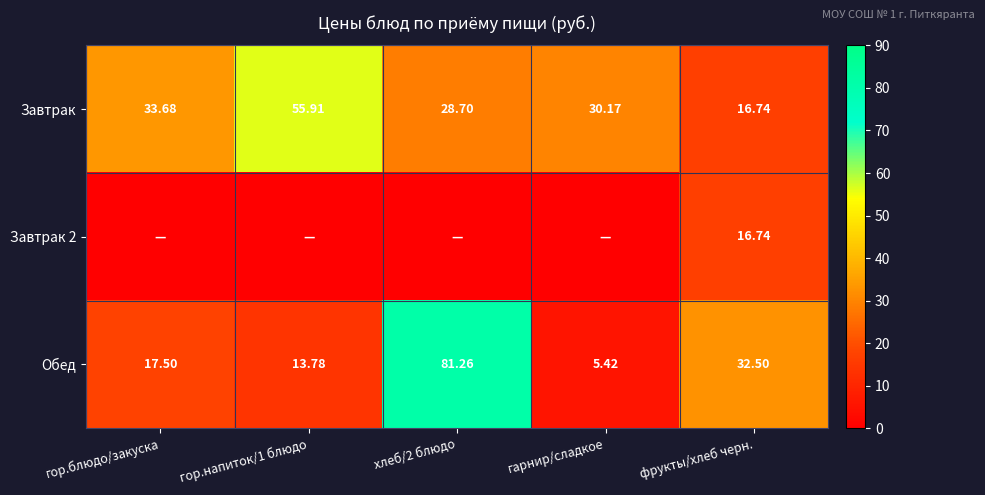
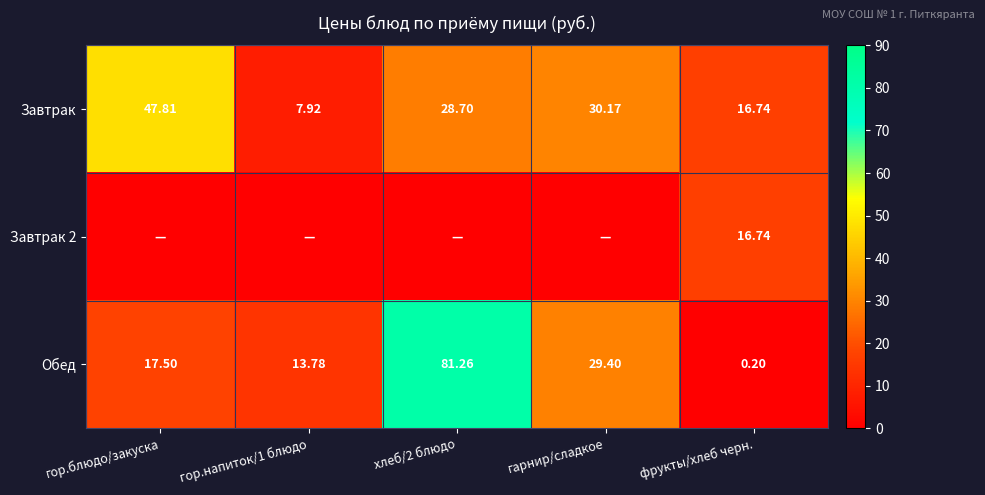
Завтрак, гор.блюдо/закуска: 33.68 -> 47.81
Завтрак, гор.напиток/1 блюдо: 55.91 -> 7.92
Обед, гарнир/сладкое: 5.42 -> 29.40
Обед, фрукты/хлеб черн.: 32.50 -> 0.20
